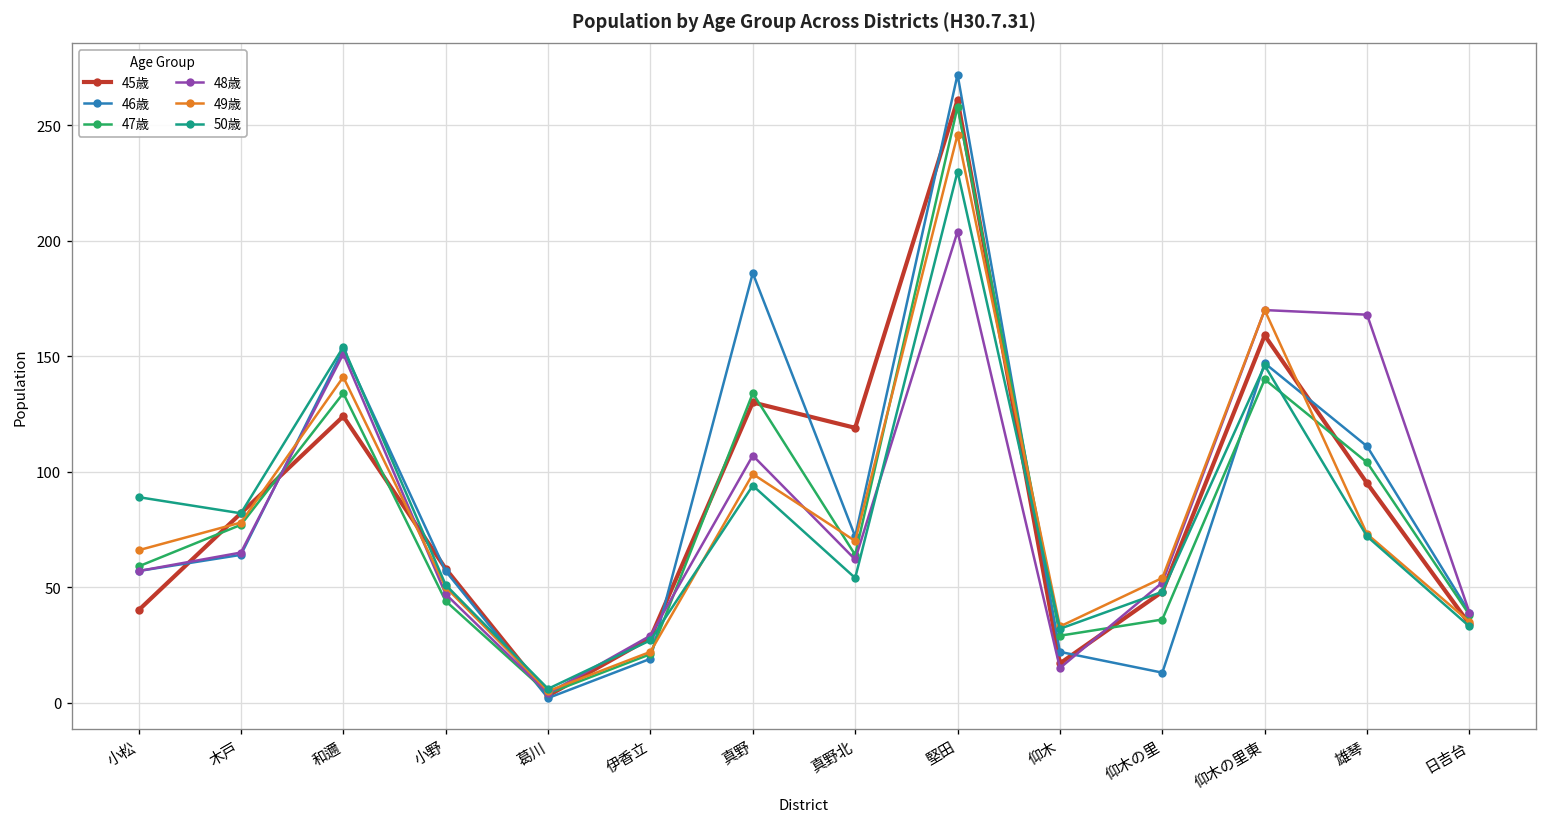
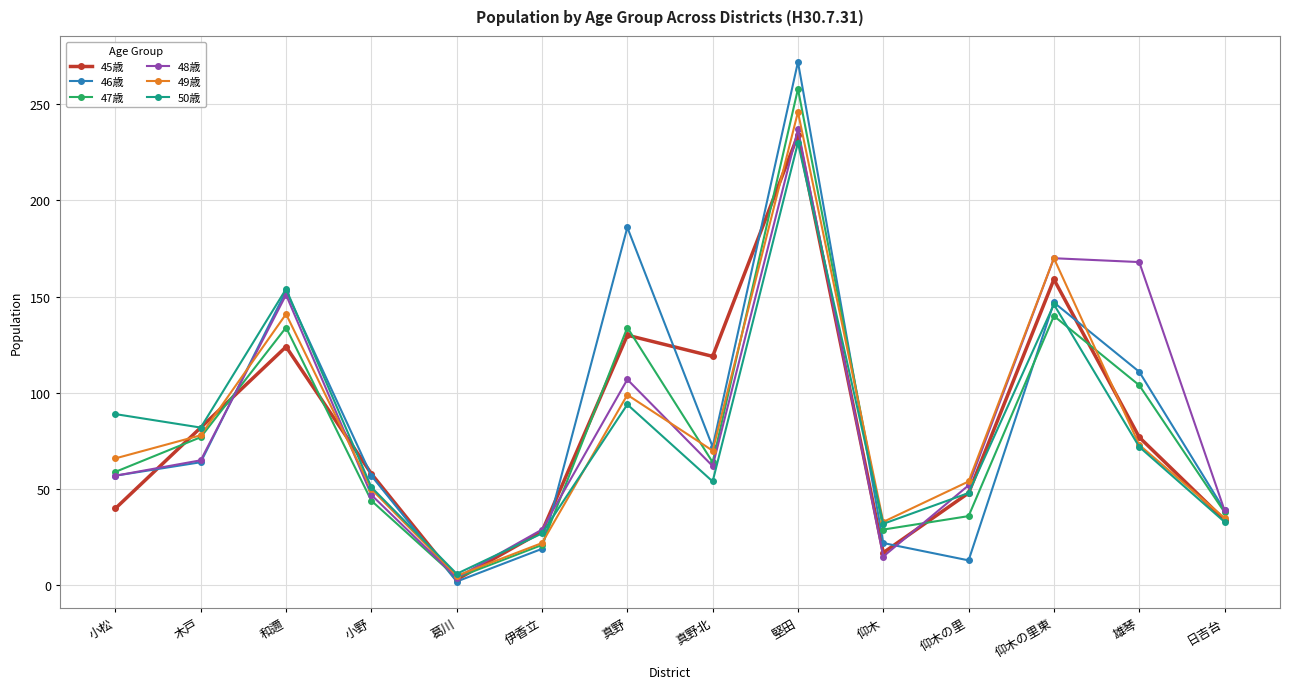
45歳, 堅田: 261 -> 234
48歳, 堅田: 204 -> 237
45歳, 雄琴: 95 -> 77
